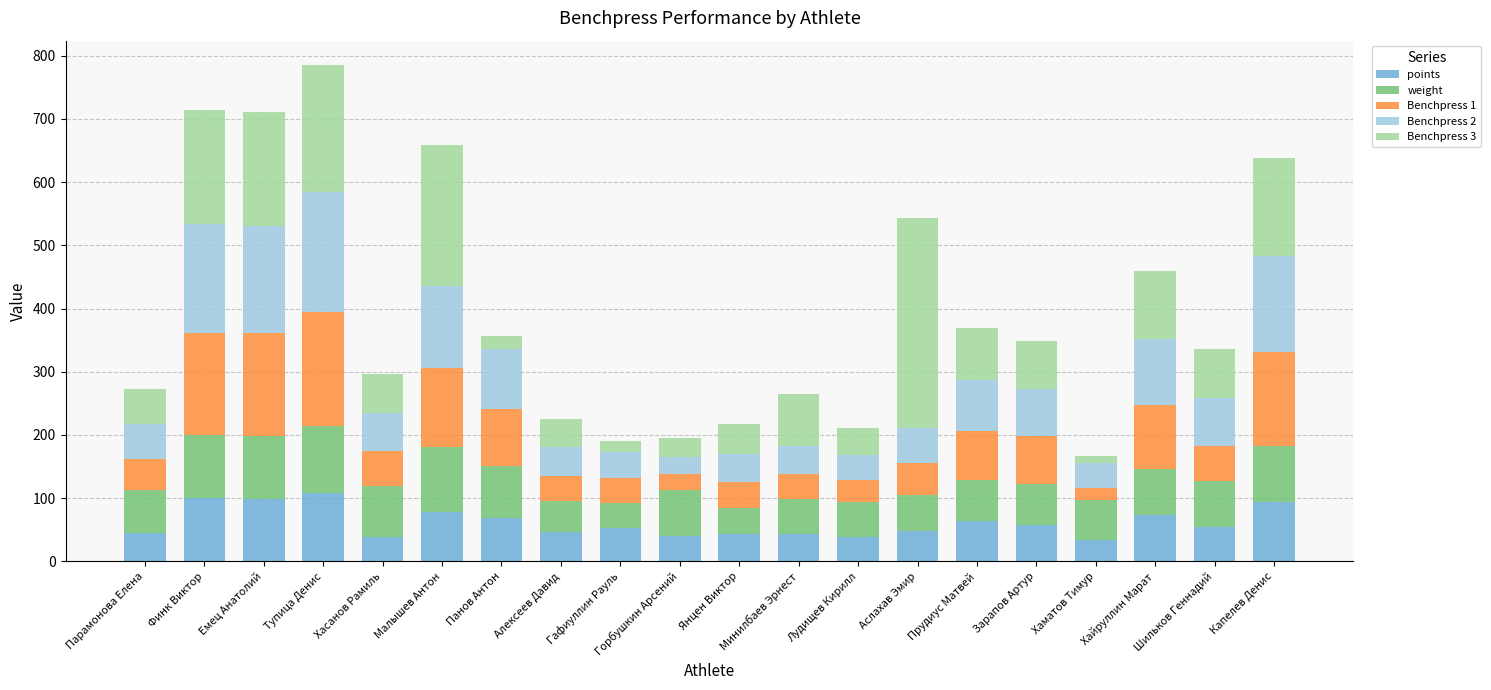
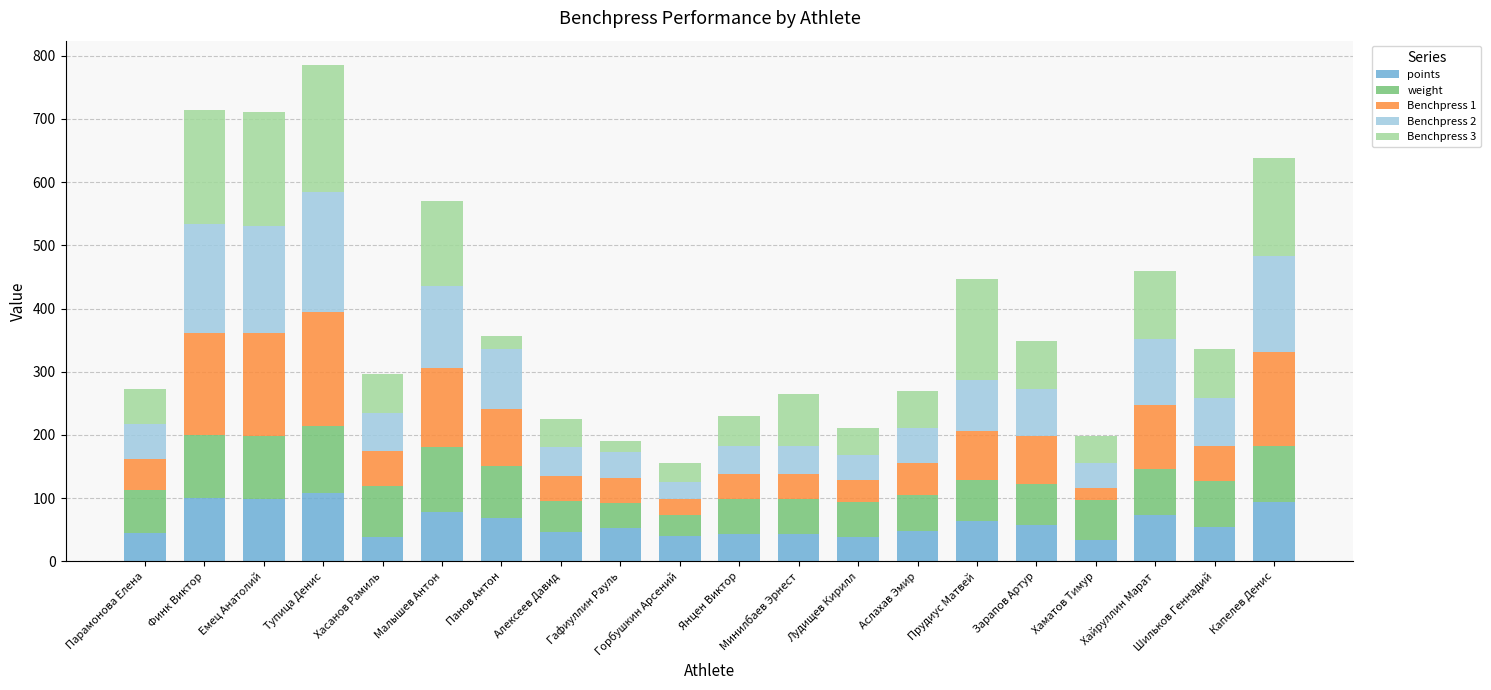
Benchpress 3, Малышев Антон: 220 -> 140
weight, Горбушкин Арсений: 70 -> 30
weight, Янцен Виктор: 40 -> 50
Benchpress 3, Аслахав Эмир: 330 -> 60
Benchpress 3, Прудиус Матвей: 80 -> 160
Benchpress 3, Хаматов Тимур: 10 -> 40
